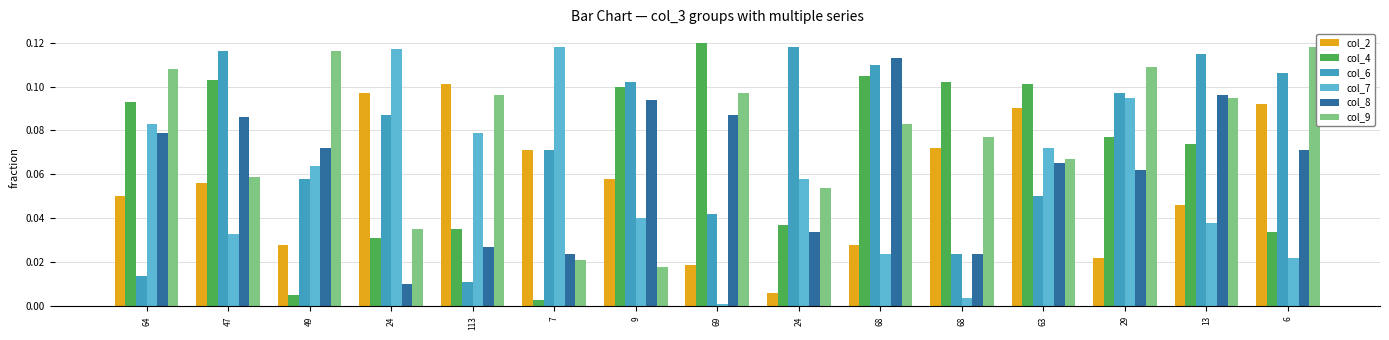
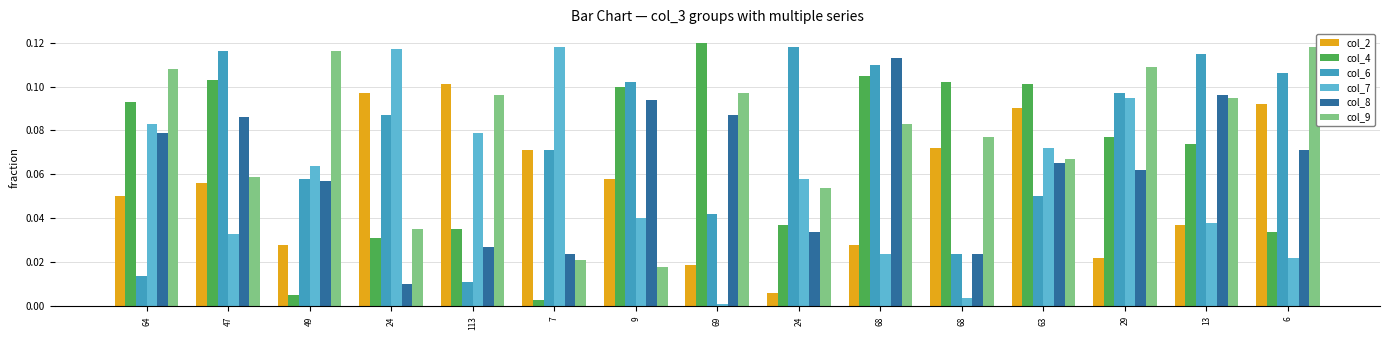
col_8, 49: 0.072 -> 0.057
col_2, 13: 0.046 -> 0.037
